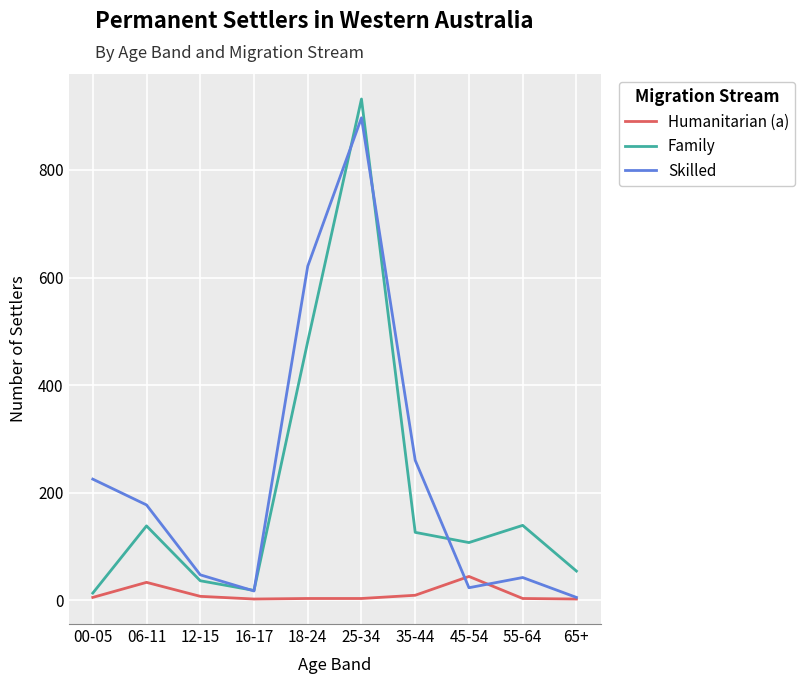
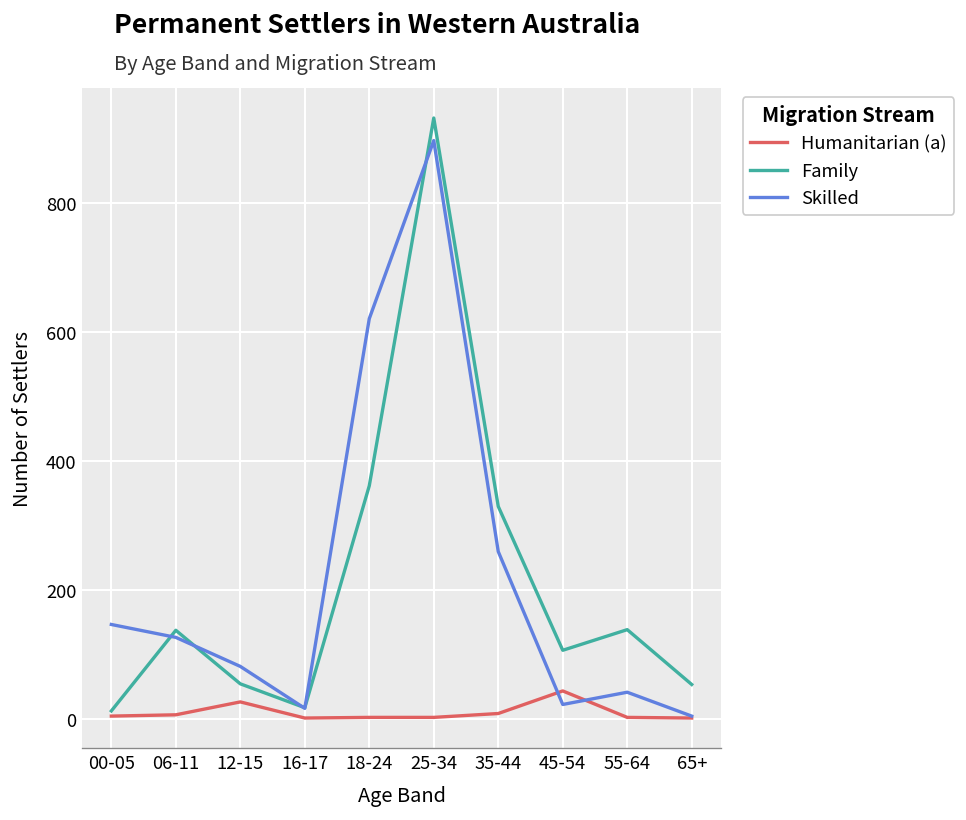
Skilled, 00-05: 230 -> 150
Humanitarian (a), 06-11: 30 -> 10
Skilled, 06-11: 180 -> 130
Humanitarian (a), 12-15: 10 -> 30
Family, 12-15: 40 -> 60
Skilled, 12-15: 50 -> 80
Family, 18-24: 480 -> 360
Family, 35-44: 130 -> 330
